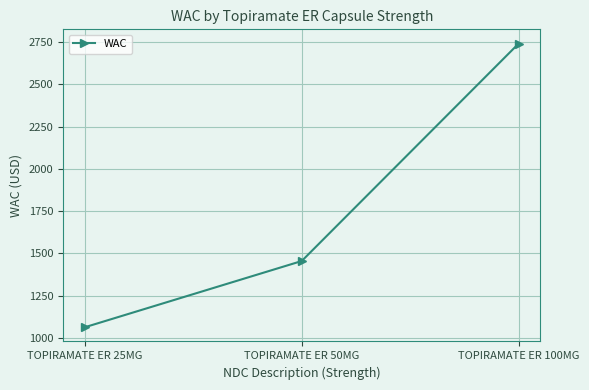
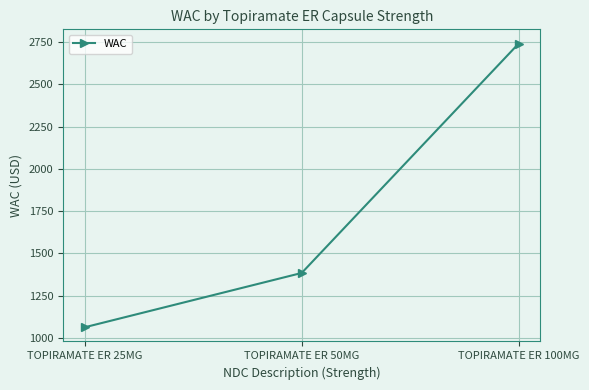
TOPIRAMATE ER 50MG: 1450 -> 1380
